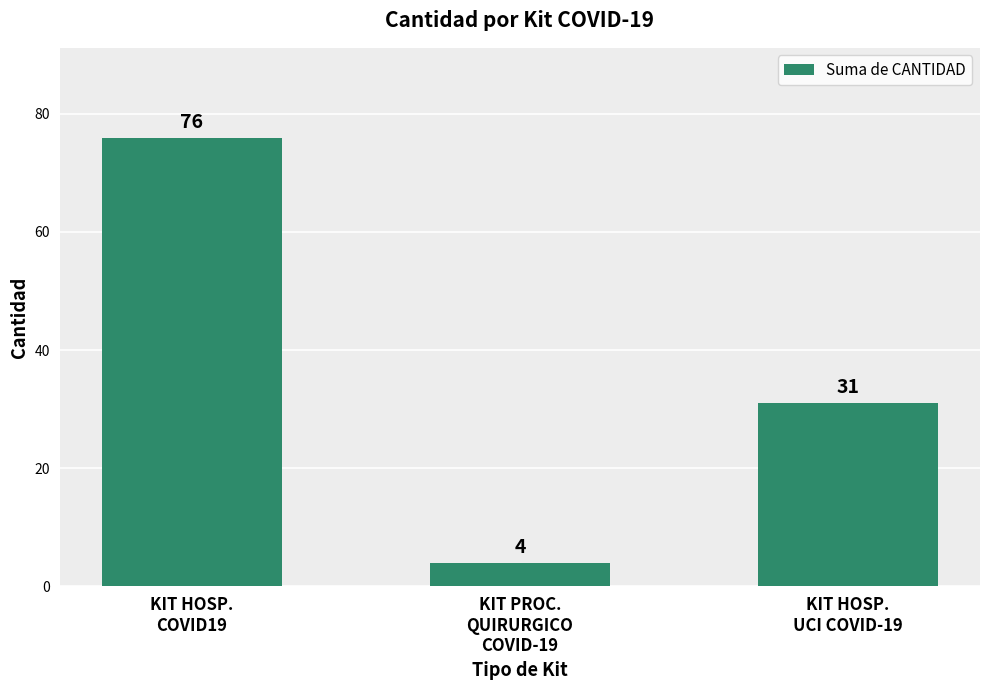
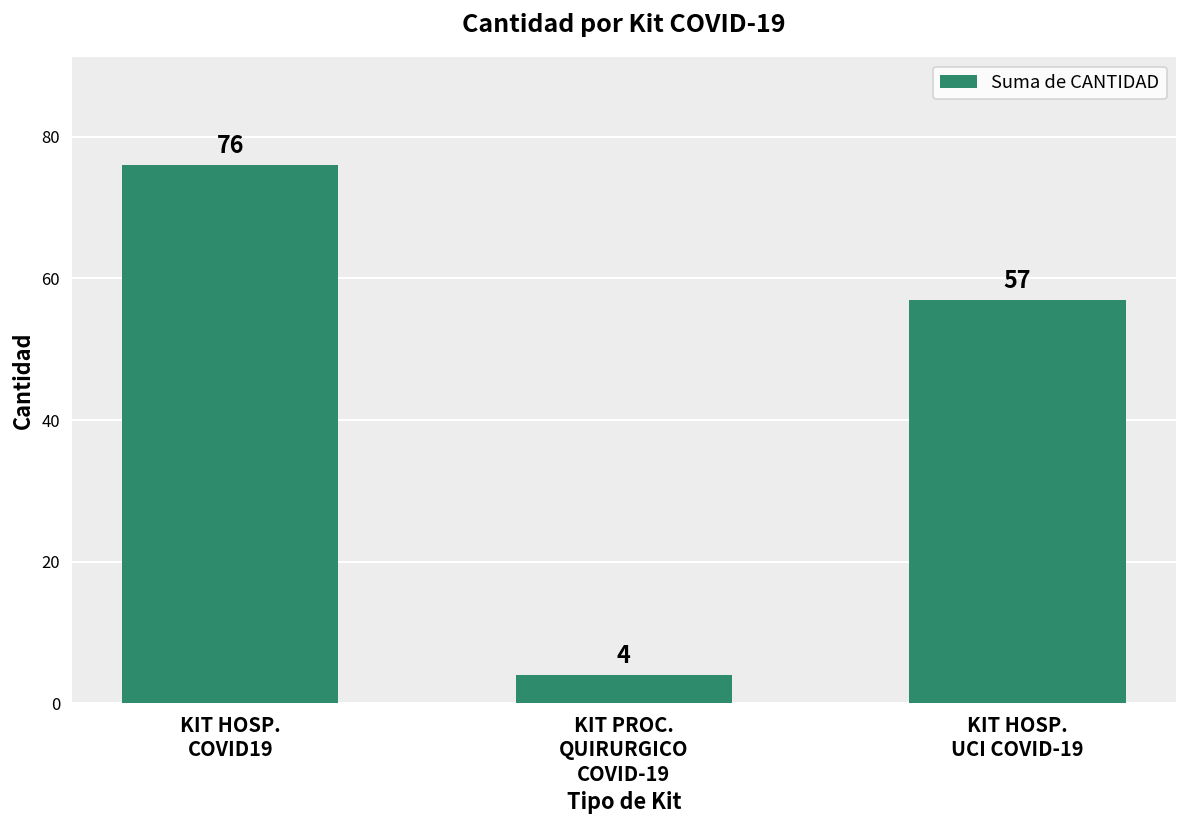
KIT HOSP. UCI COVID-19: 31 -> 57
